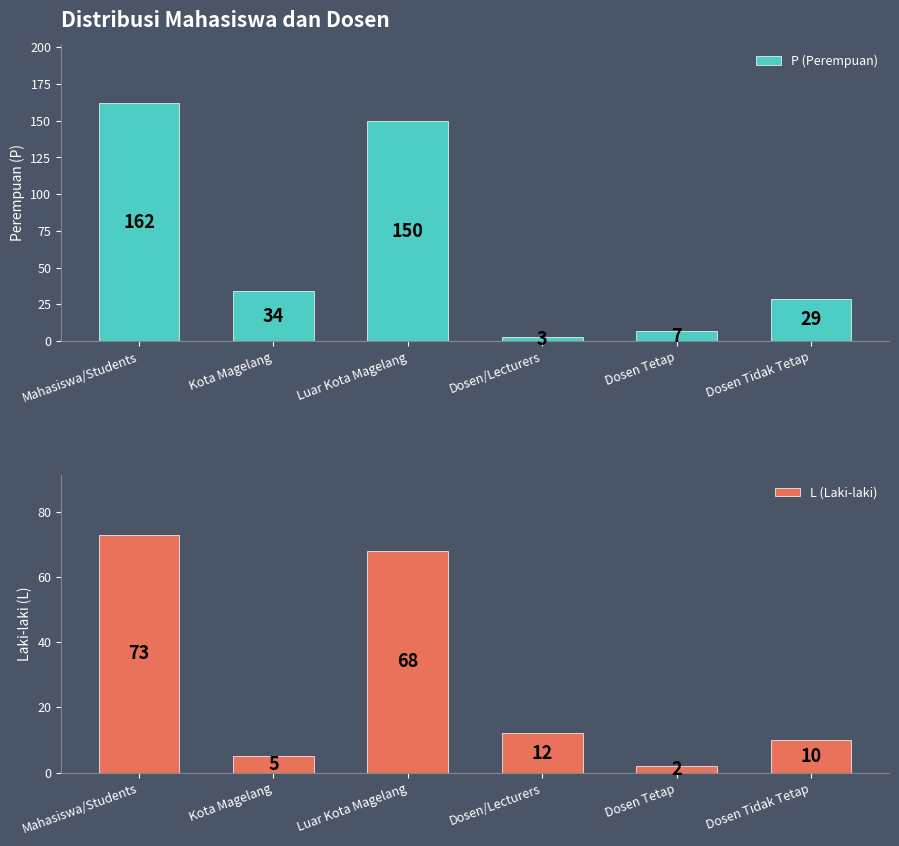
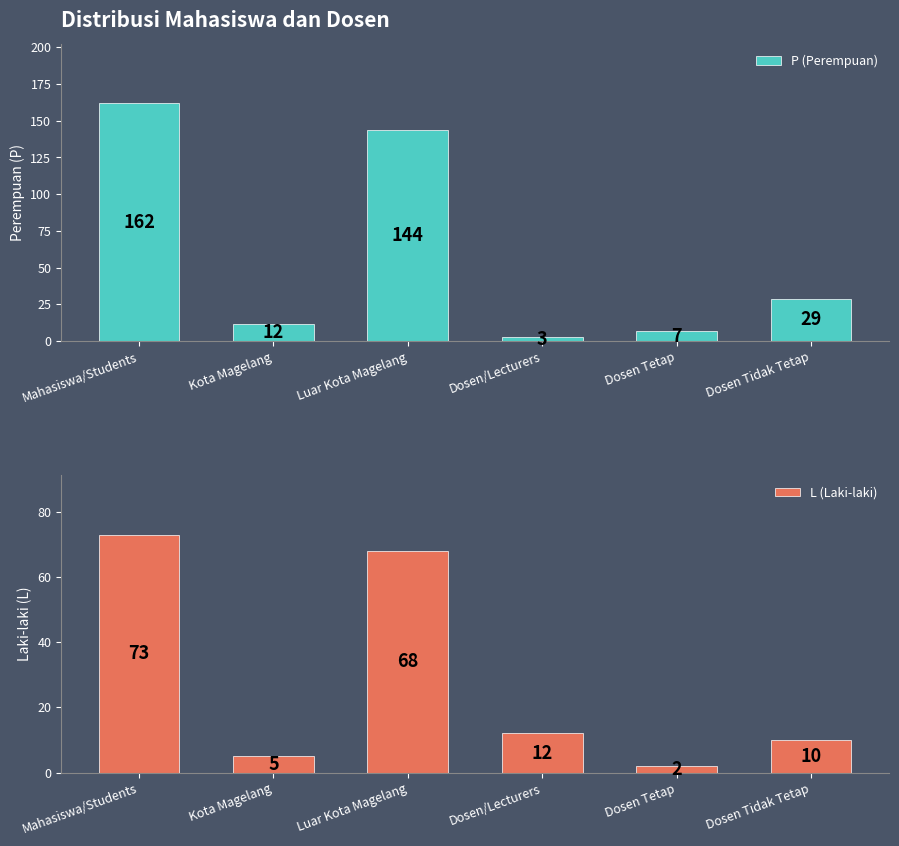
Distribusi Mahasiswa dan Dosen, Kota Magelang: 34 -> 12
Distribusi Mahasiswa dan Dosen, Luar Kota Magelang: 150 -> 144
